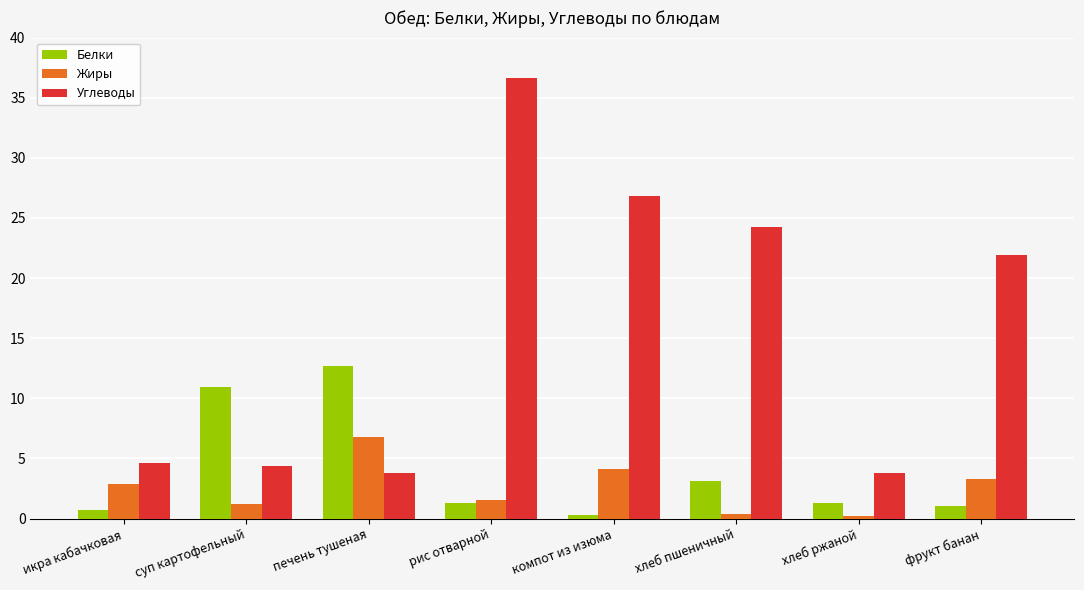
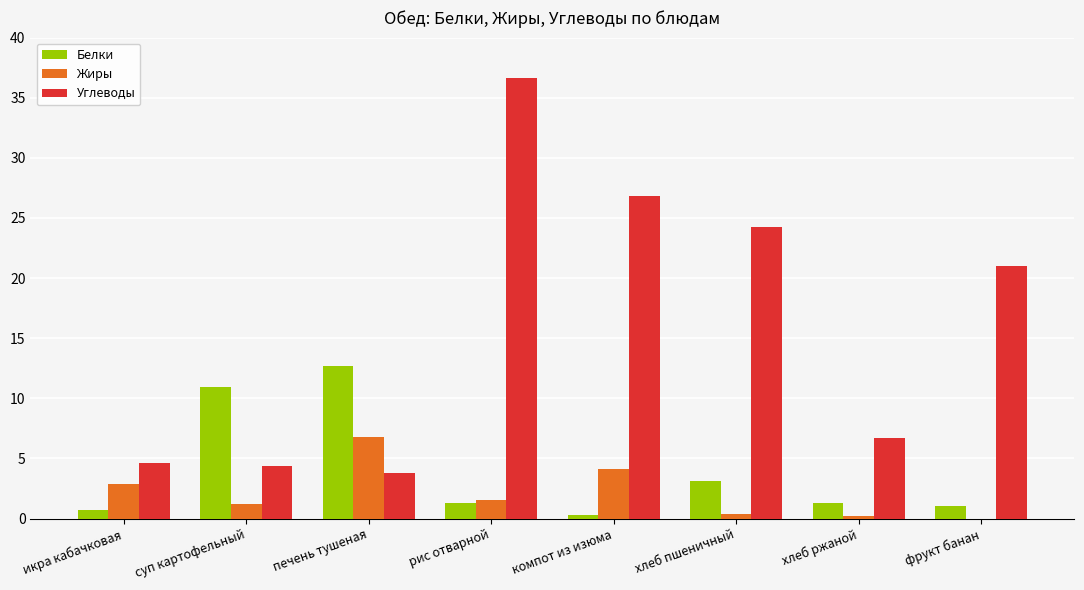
Углеводы, хлеб ржаной: 3.8 -> 6.7
Жиры, фрукт банан: 3.3 -> 0.0
Углеводы, фрукт банан: 21.9 -> 21.0
